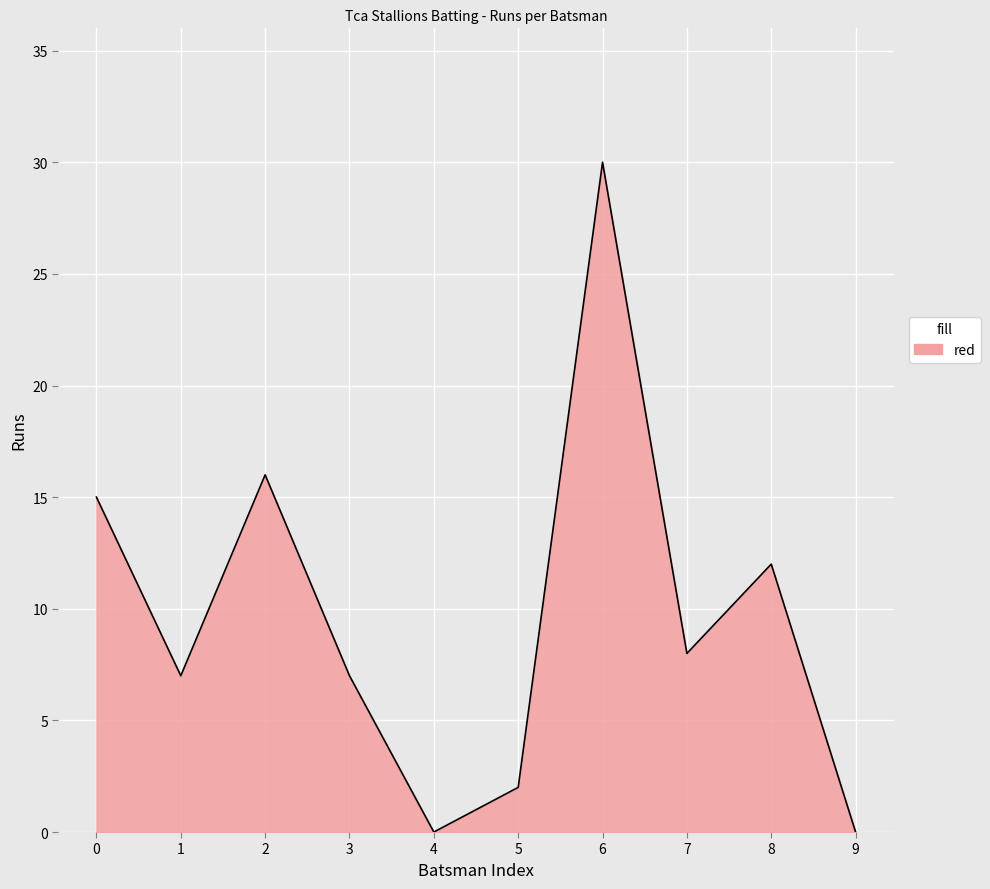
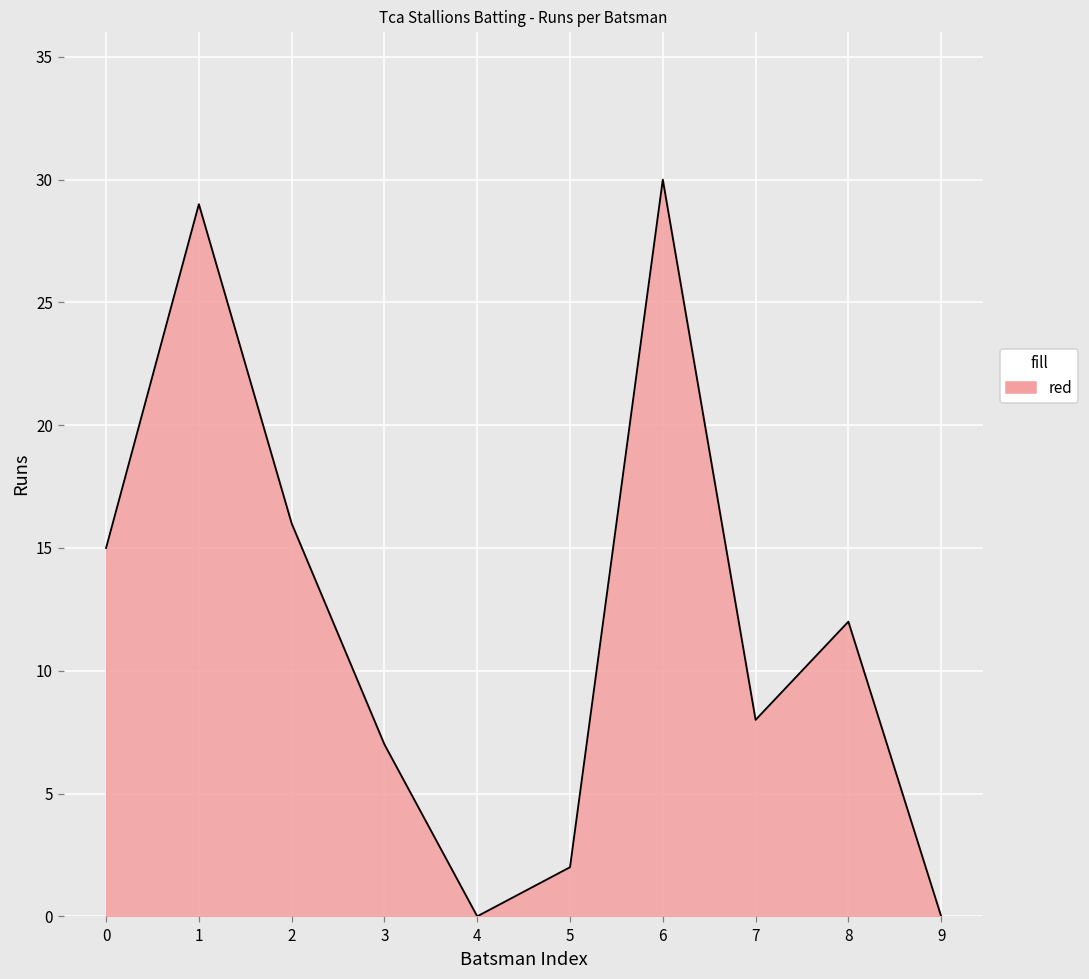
1: 7 -> 29
